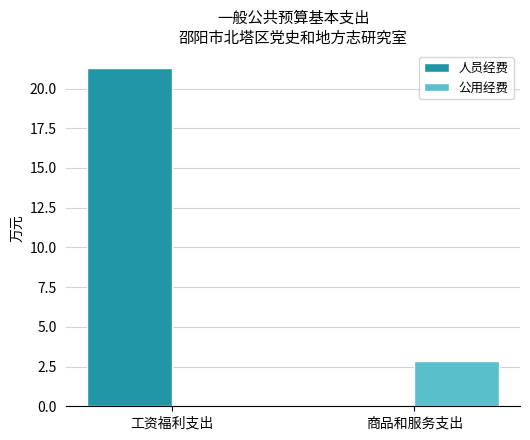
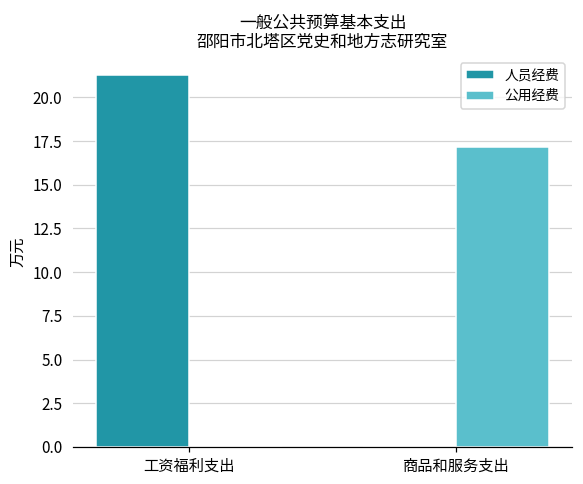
公用经费, 商品和服务支出: 2.8 -> 17.2
